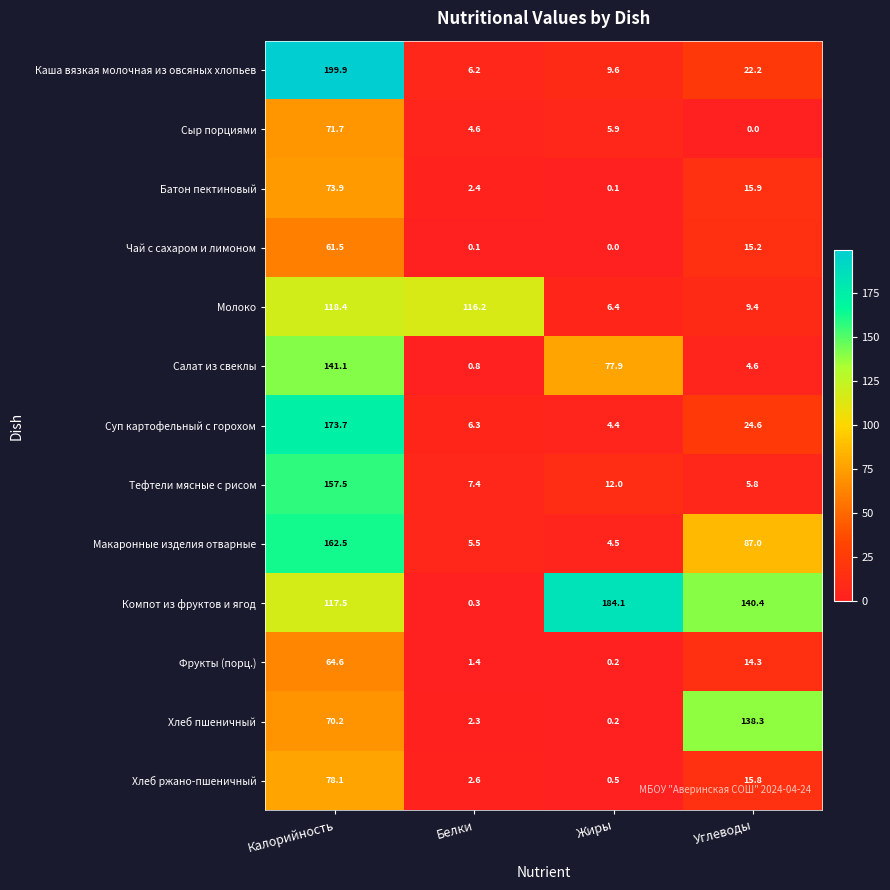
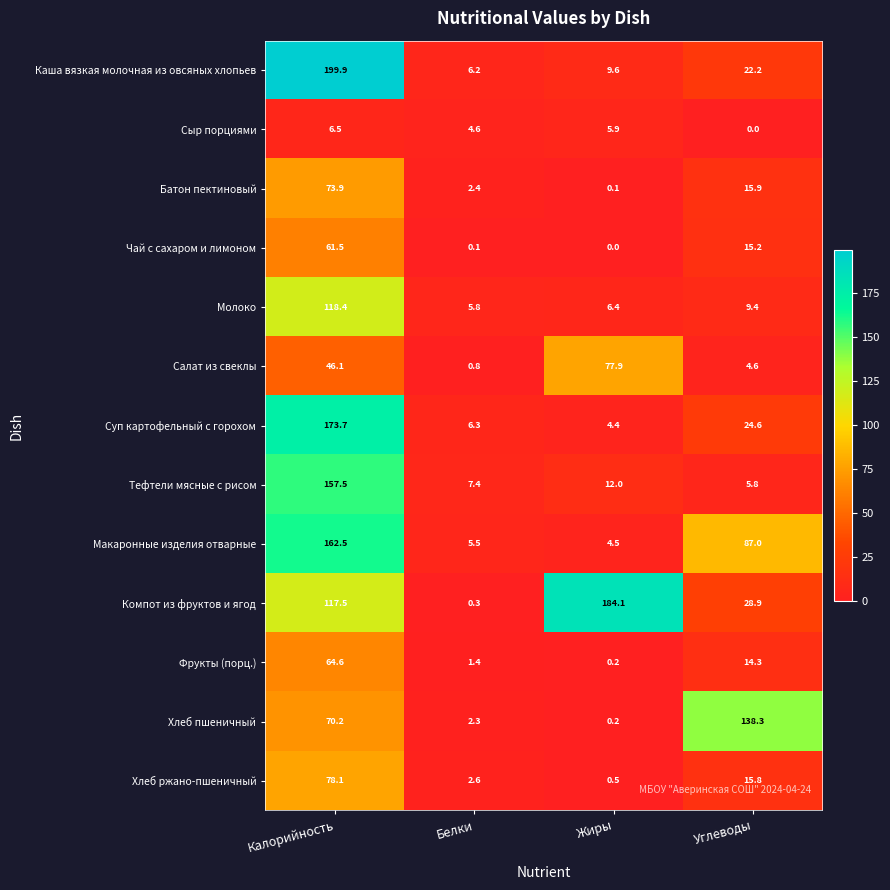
Сыр порциями, Калорийность: 71.7 -> 6.5
Молоко, Белки: 116.2 -> 5.8
Салат из свеклы, Калорийность: 141.1 -> 46.1
Компот из фруктов и ягод, Углеводы: 140.4 -> 28.9
